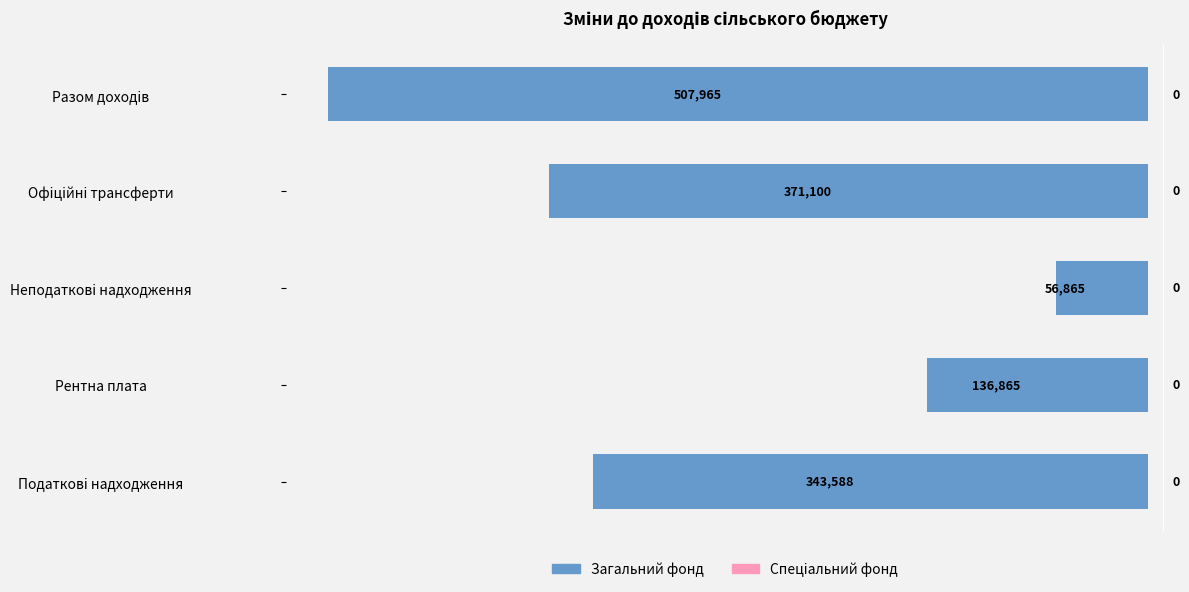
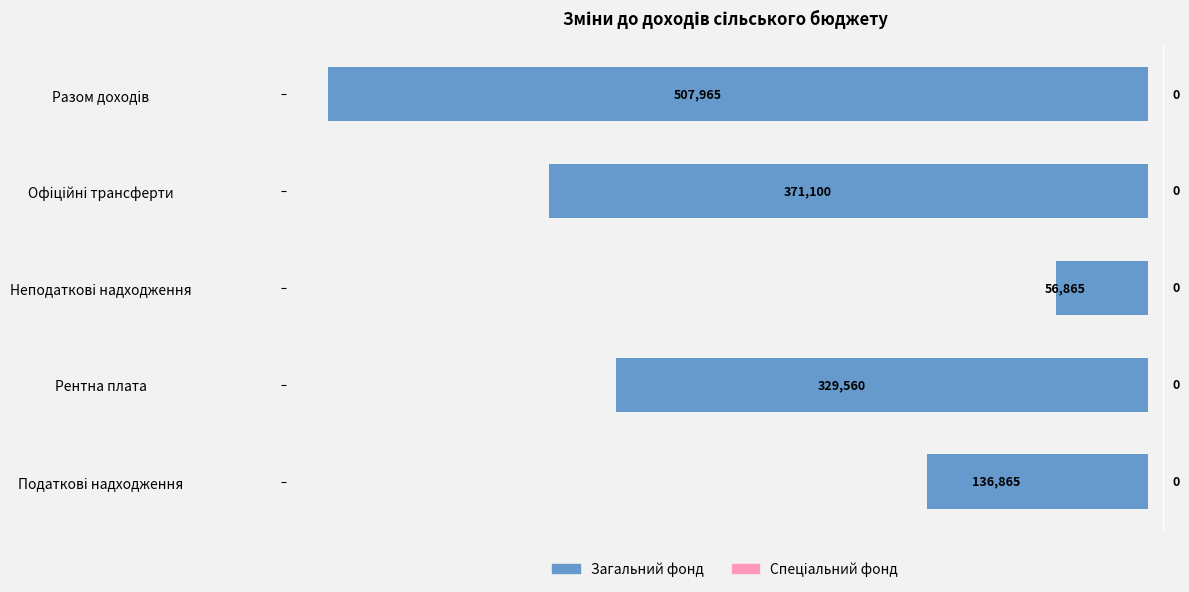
Загальний фонд, Рентна плата: 136,865 -> 329,560
Загальний фонд, Податкові надходження: 343,588 -> 136,865
